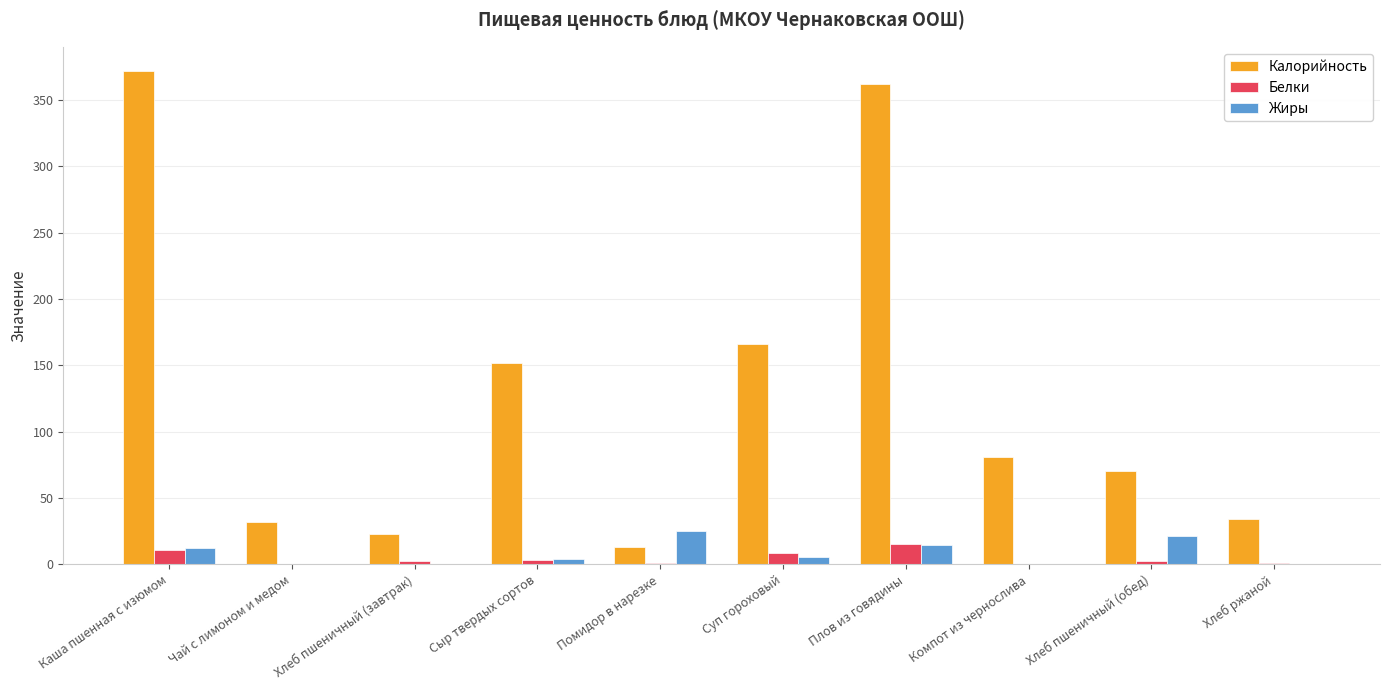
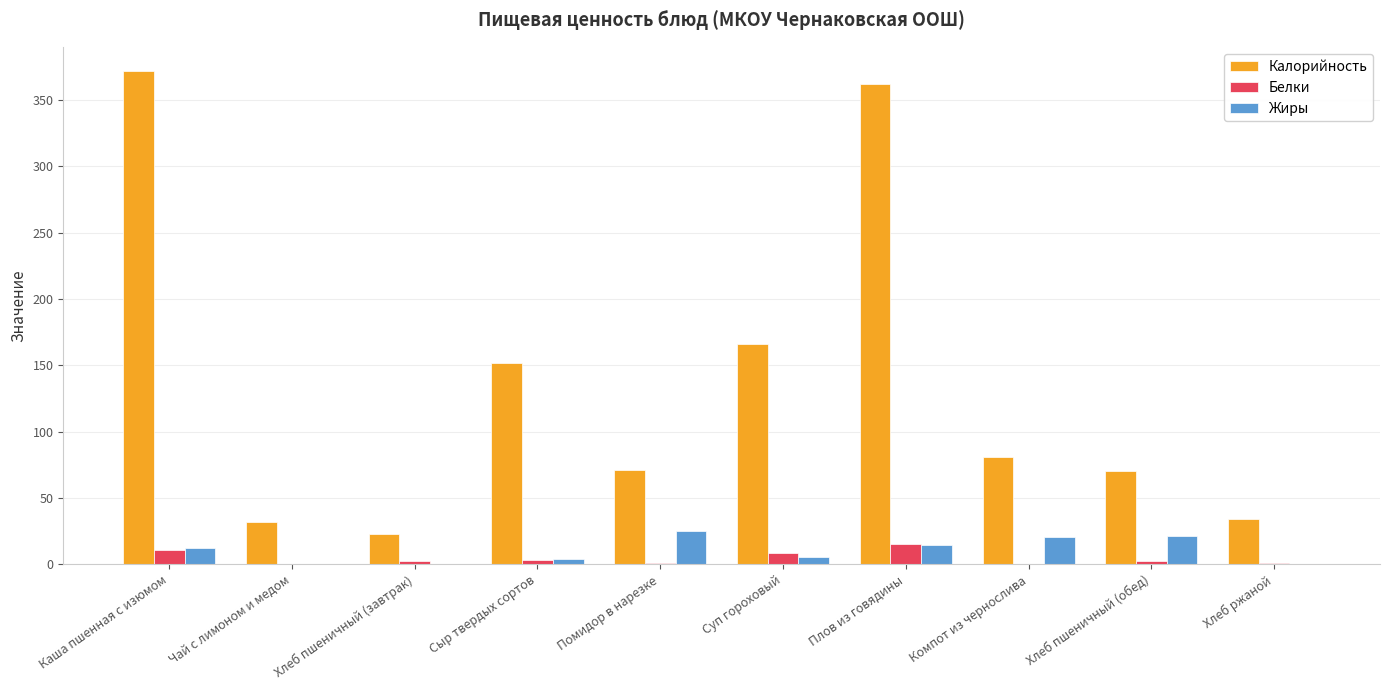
Калорийность, Помидор в нарезке: 13 -> 72
Жиры, Компот из чернослива: 0 -> 20
